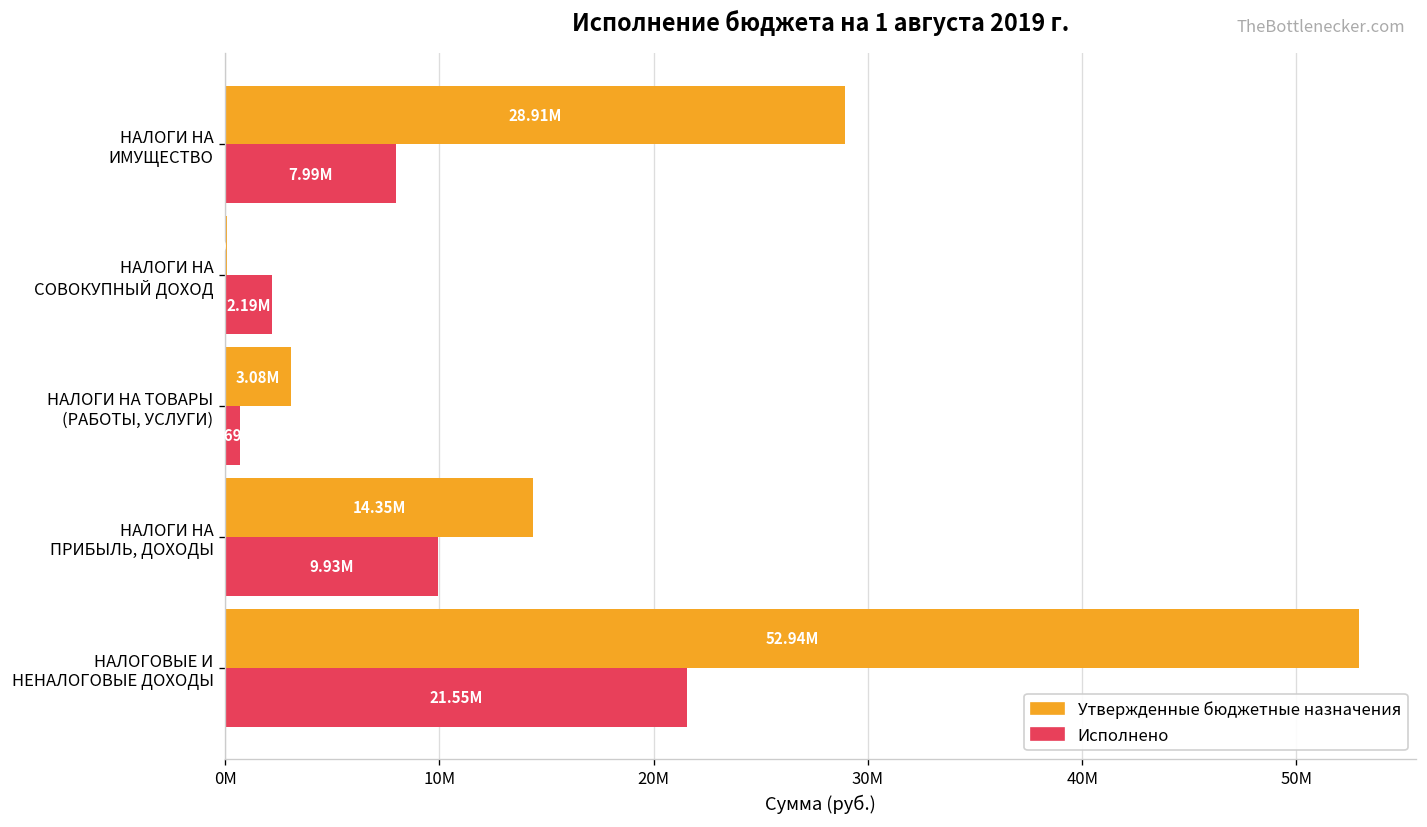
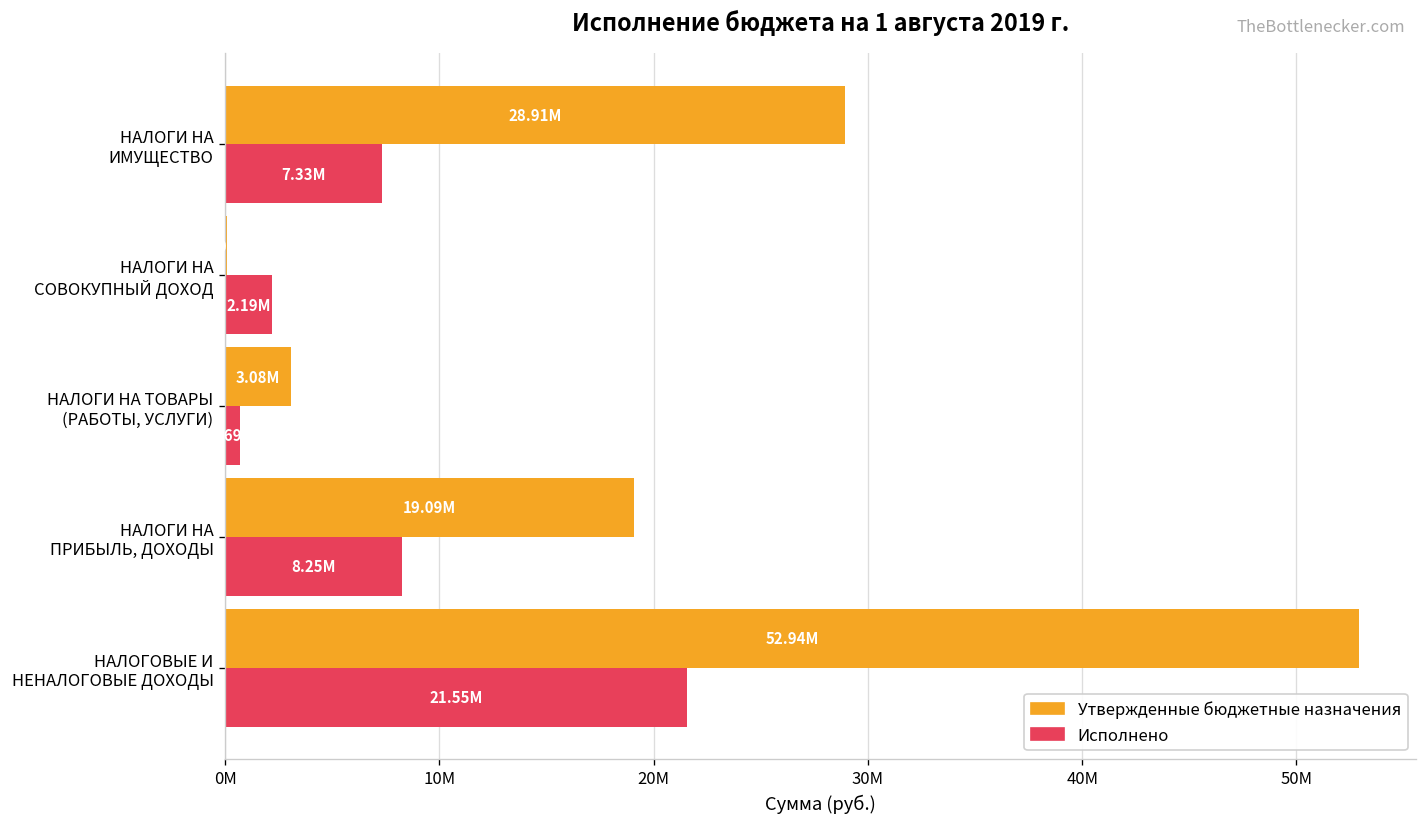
Исполнено, НАЛОГИ НА ИМУЩЕСТВО: 7.99M -> 7.33M
Утвержденные бюджетные назначения, НАЛОГИ НА ПРИБЫЛЬ, ДОХОДЫ: 14.35M -> 19.09M
Исполнено, НАЛОГИ НА ПРИБЫЛЬ, ДОХОДЫ: 9.93M -> 8.25M
